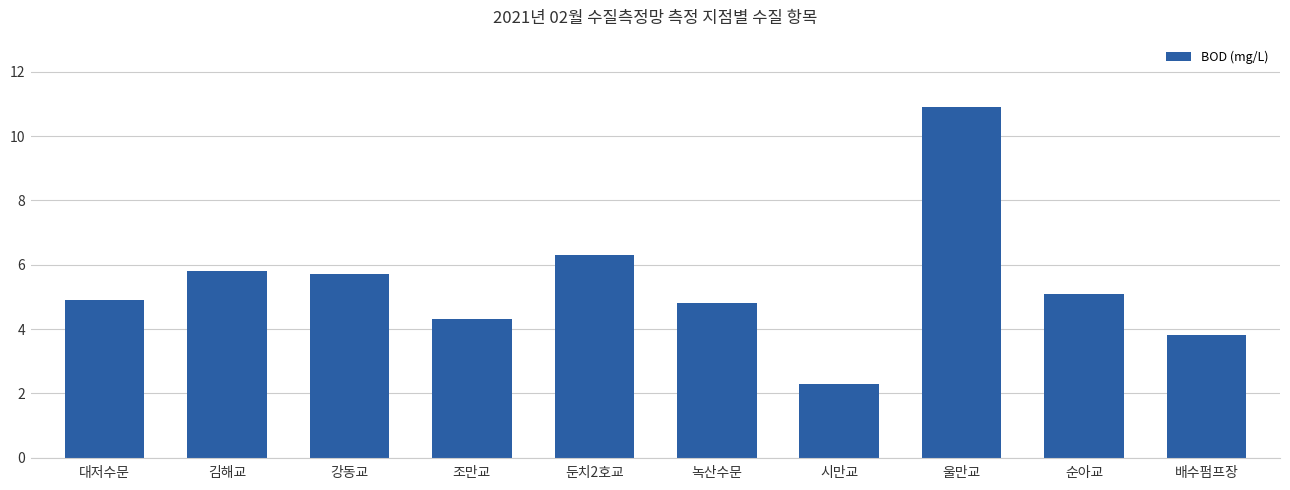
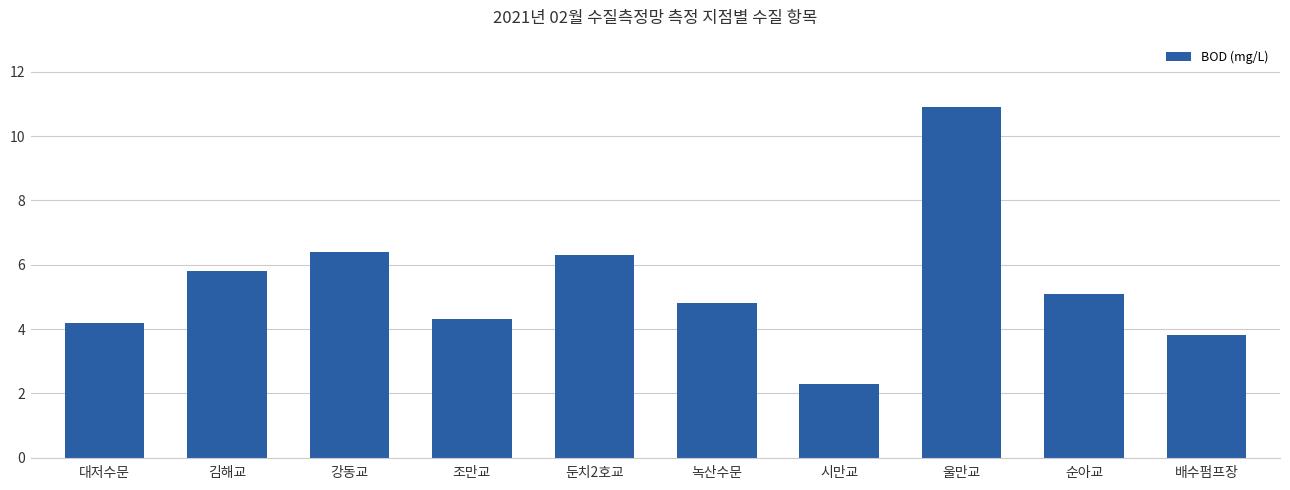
대저수문: 4.9 -> 4.2
강동교: 5.7 -> 6.4
